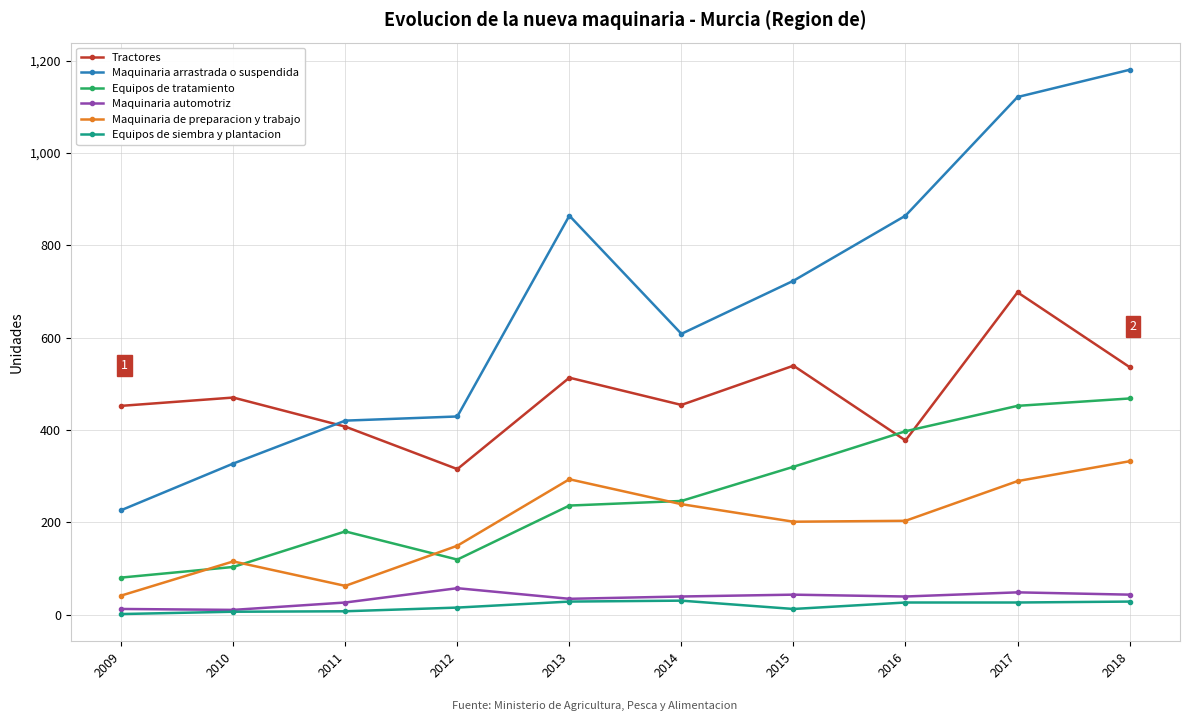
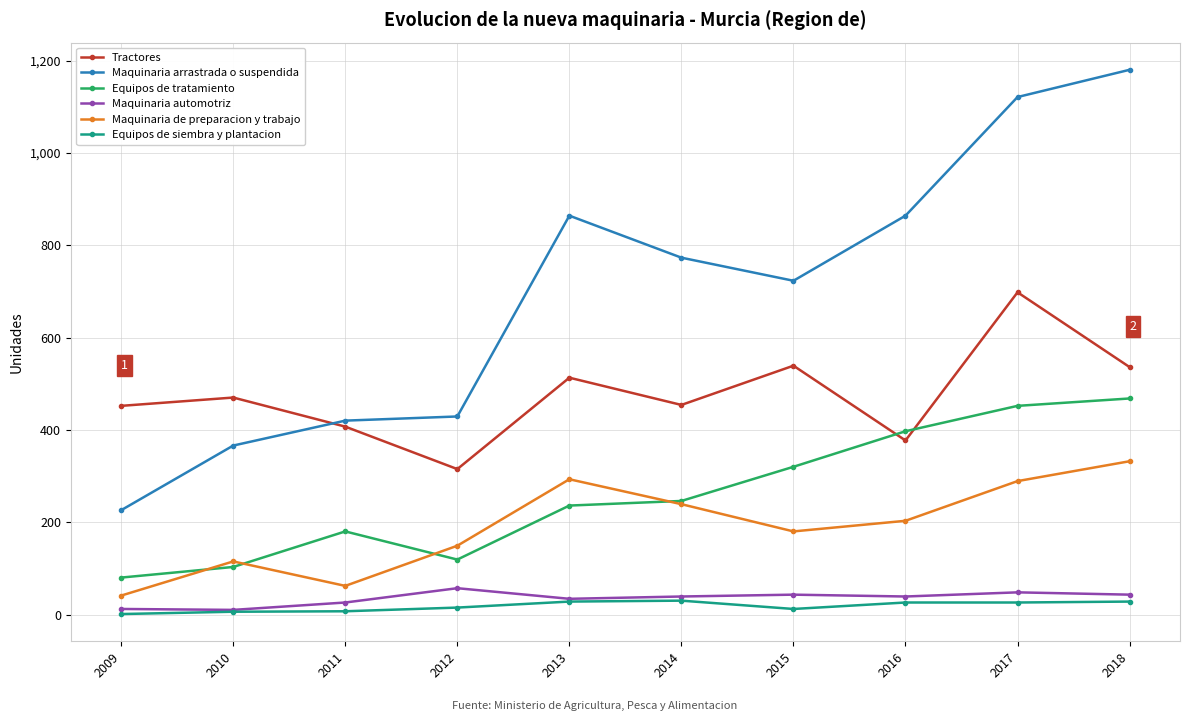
Maquinaria arrastrada o suspendida, 2010: 330 -> 370
Maquinaria arrastrada o suspendida, 2014: 610 -> 770
Maquinaria de preparacion y trabajo, 2015: 200 -> 180
